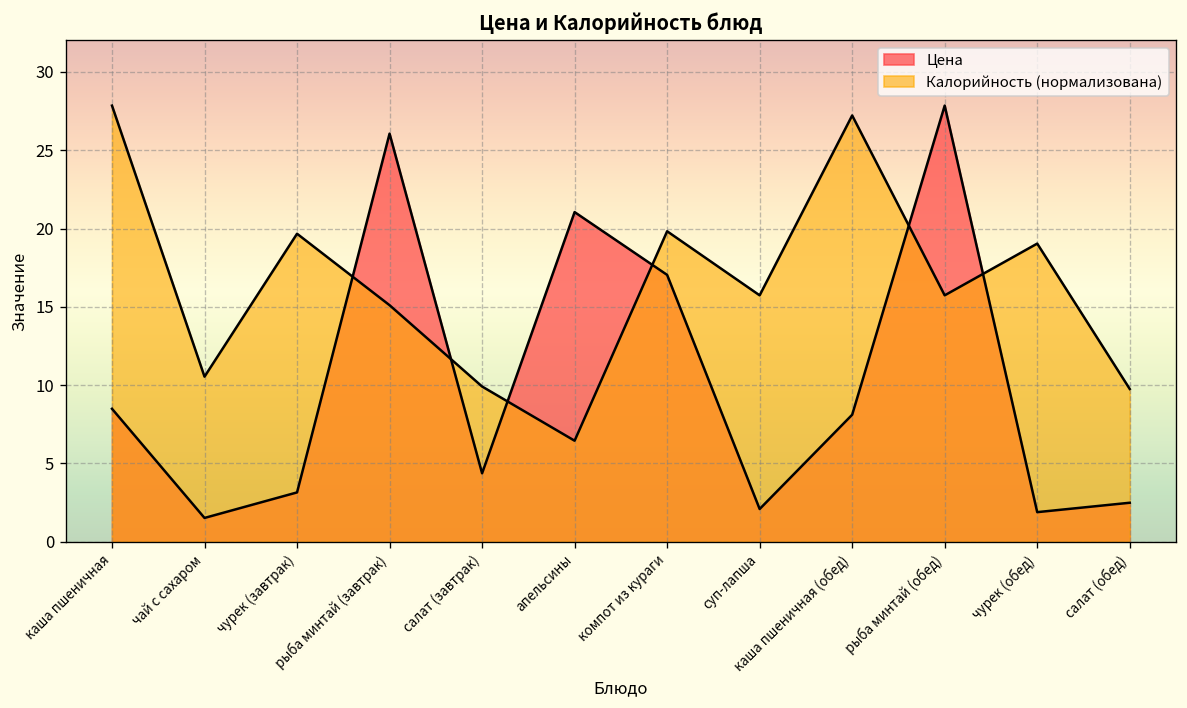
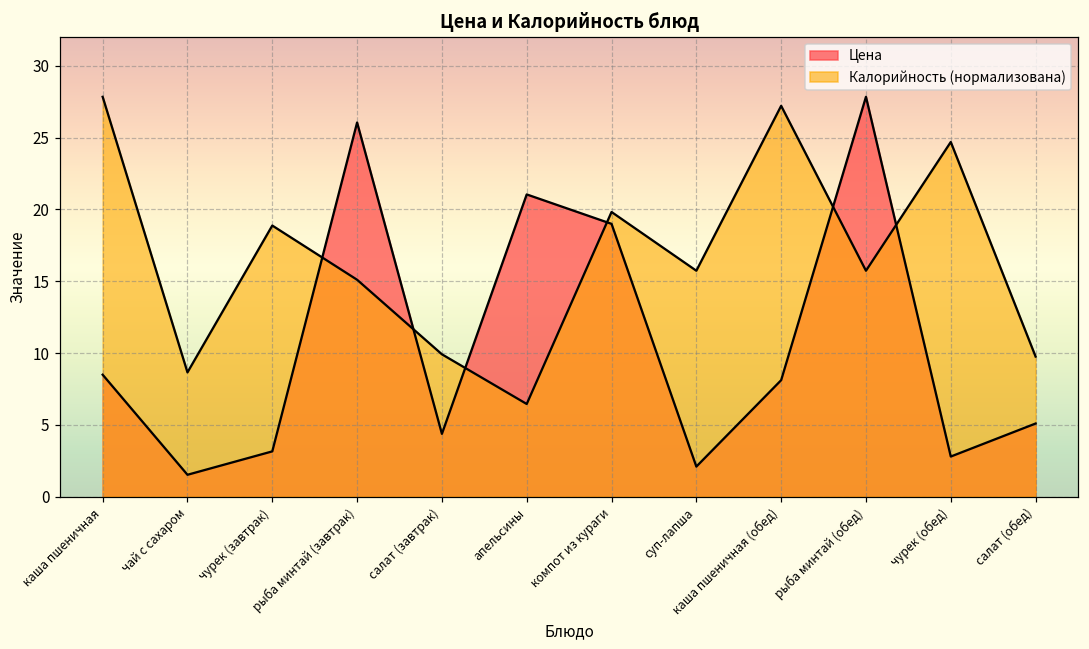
Калорийность (нормализована), чай с сахаром: 10.5 -> 8.7
Калорийность (нормализована), чурек (завтрак): 19.7 -> 18.9
Цена, компот из кураги: 17.0 -> 19.0
Цена, чурек (обед): 1.9 -> 2.8
Калорийность (нормализована), чурек (обед): 19.0 -> 24.7
Цена, салат (обед): 2.5 -> 5.1
